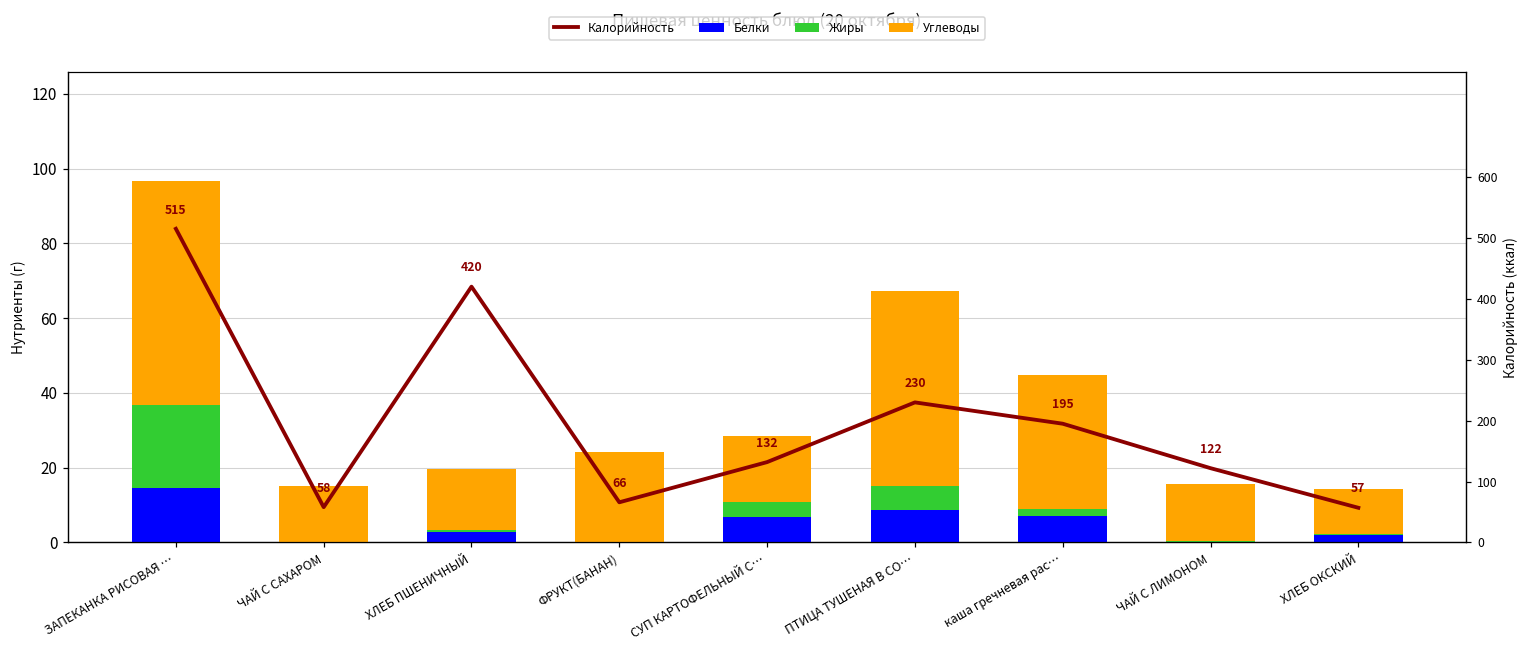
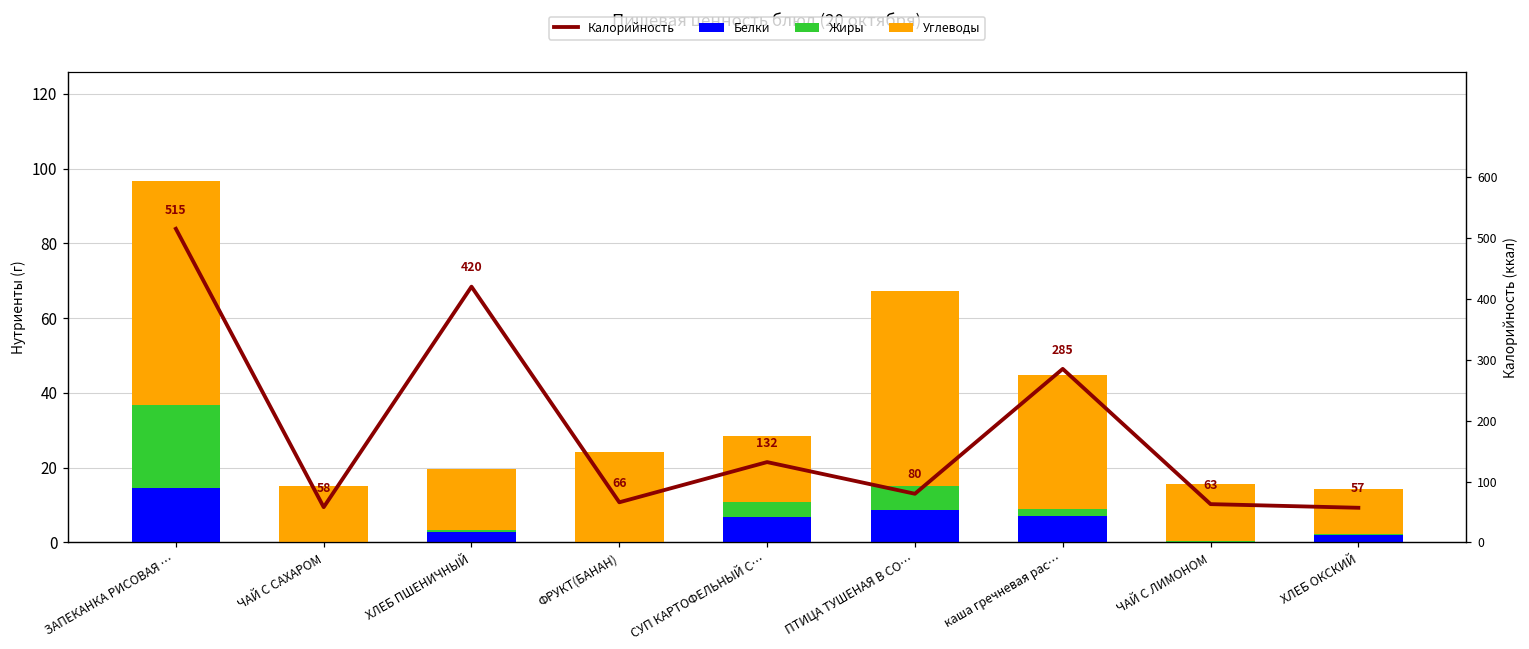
Калорийность, ПТИЦА ТУШЕНАЯ В СО…: 230 -> 80
Калорийность, каша гречневая рас…: 195 -> 285
Калорийность, ЧАЙ С ЛИМОНОМ: 122 -> 63
